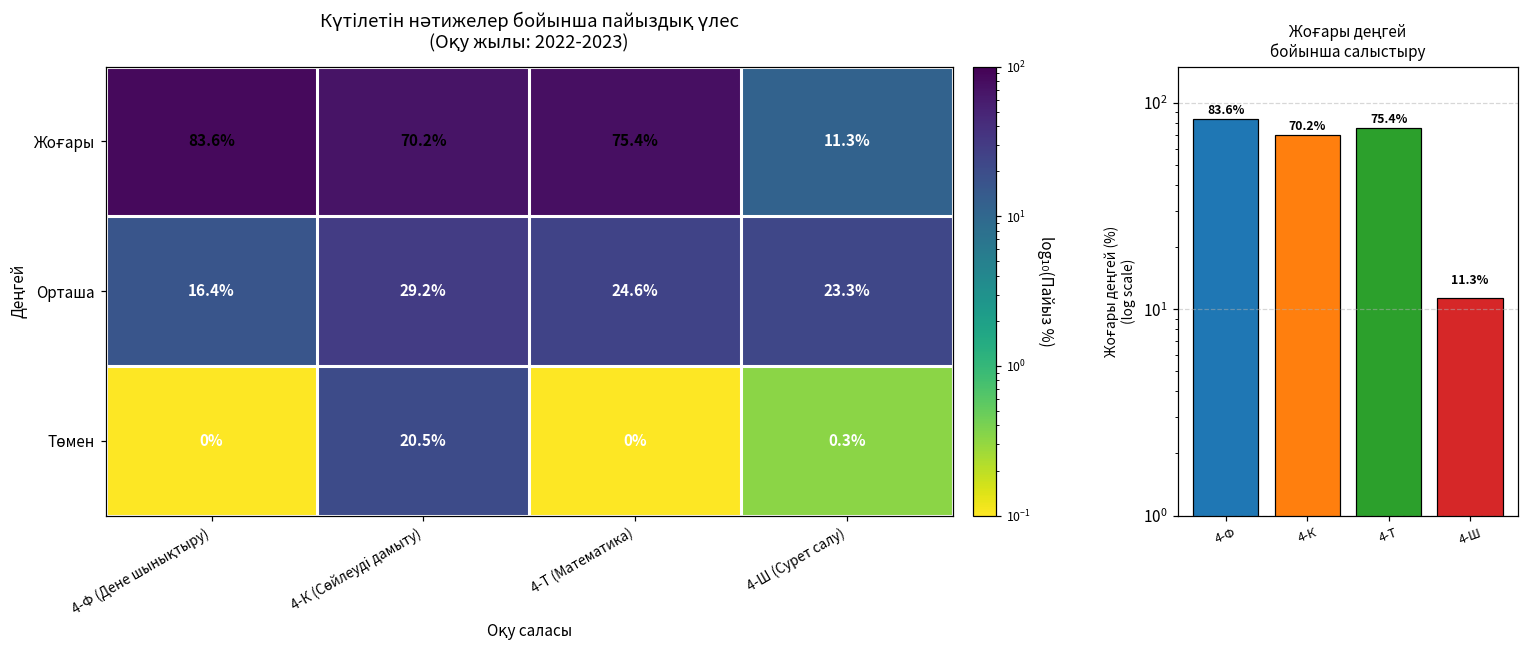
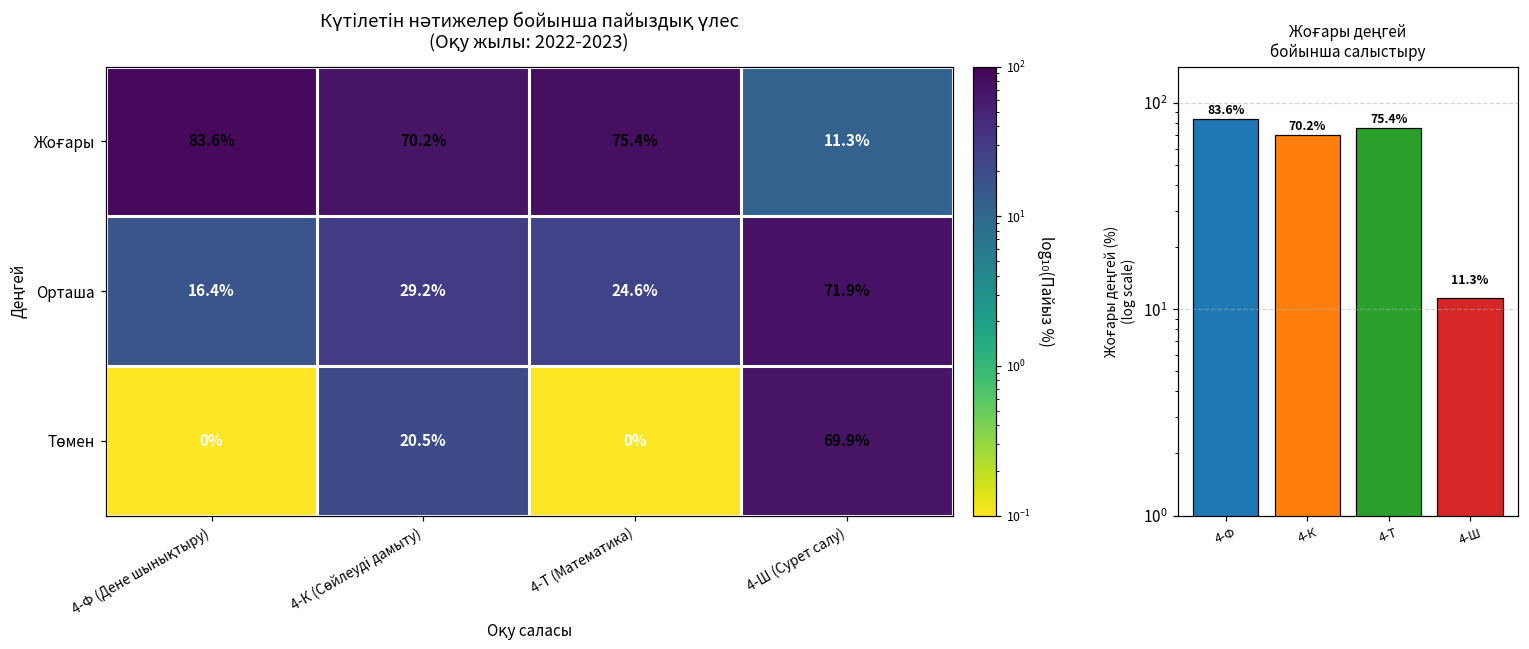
Күтілетін нәтижелер бойынша пайыздық үлес (Оқу жылы: 2022-2023), Орташа, 4-Ш (Сурет салу): 23.3% -> 71.9%
Күтілетін нәтижелер бойынша пайыздық үлес (Оқу жылы: 2022-2023), Төмен, 4-Ш (Сурет салу): 0.3% -> 69.9%
